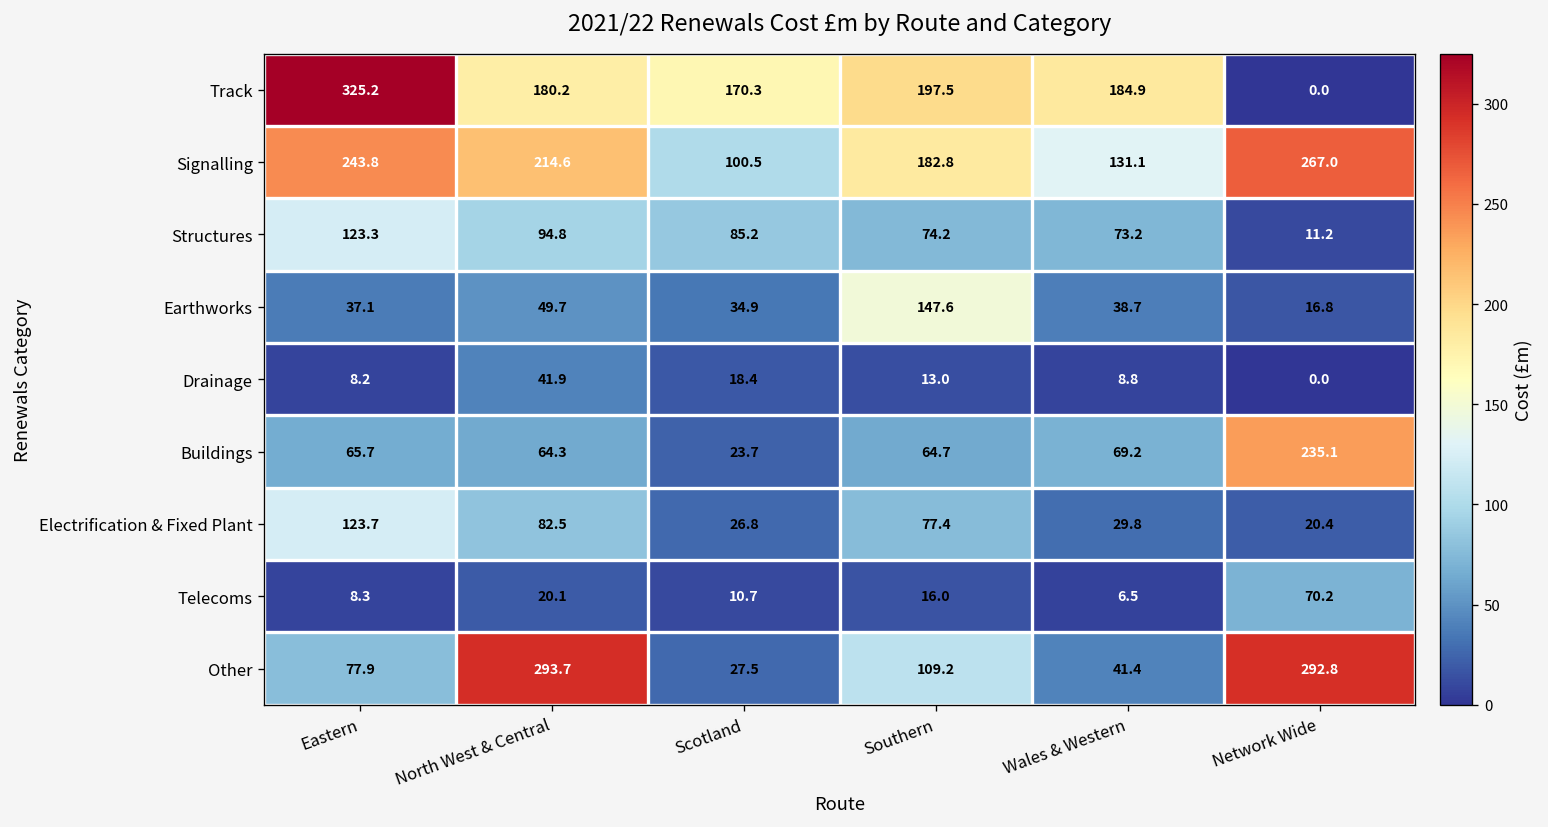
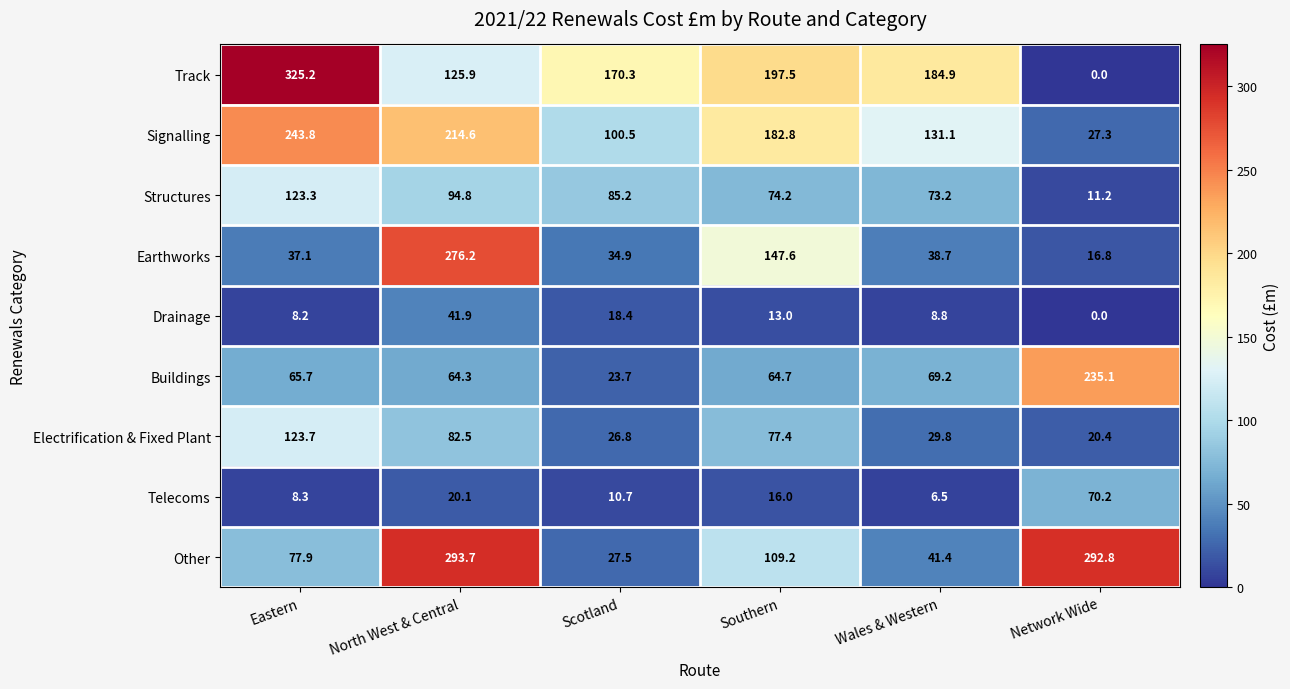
Track, North West & Central: 180.2 -> 125.9
Signalling, Network Wide: 267.0 -> 27.3
Earthworks, North West & Central: 49.7 -> 276.2
